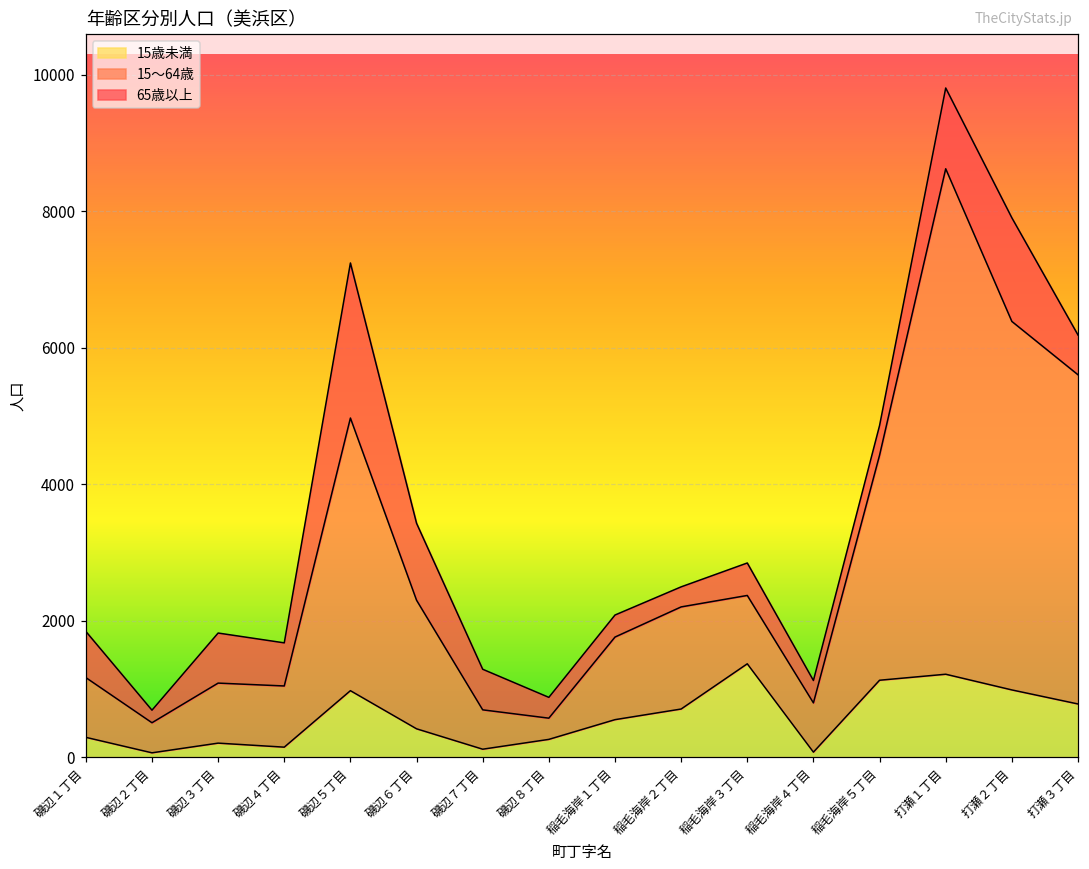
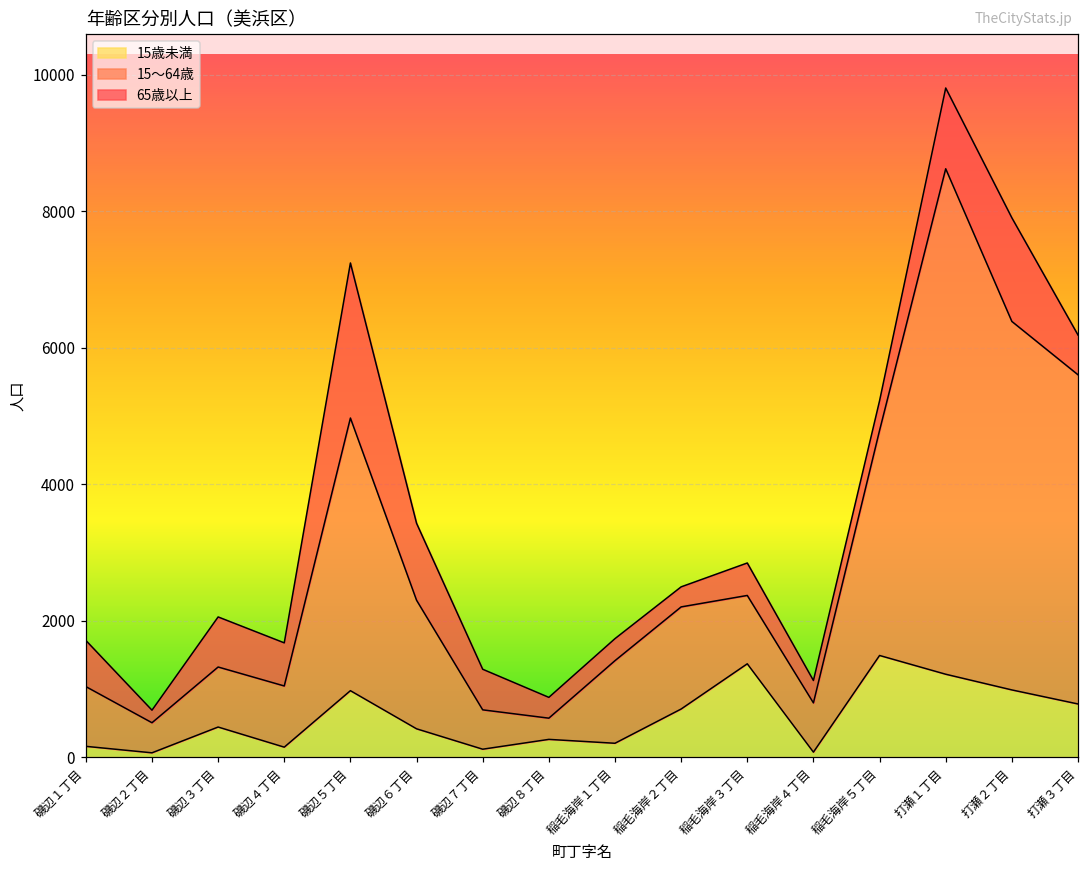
15歳未満, 磯辺１丁目: 300 -> 200
15歳未満, 磯辺３丁目: 200 -> 400
15歳未満, 稲毛海岸１丁目: 500 -> 200
15歳未満, 稲毛海岸５丁目: 1100 -> 1500
